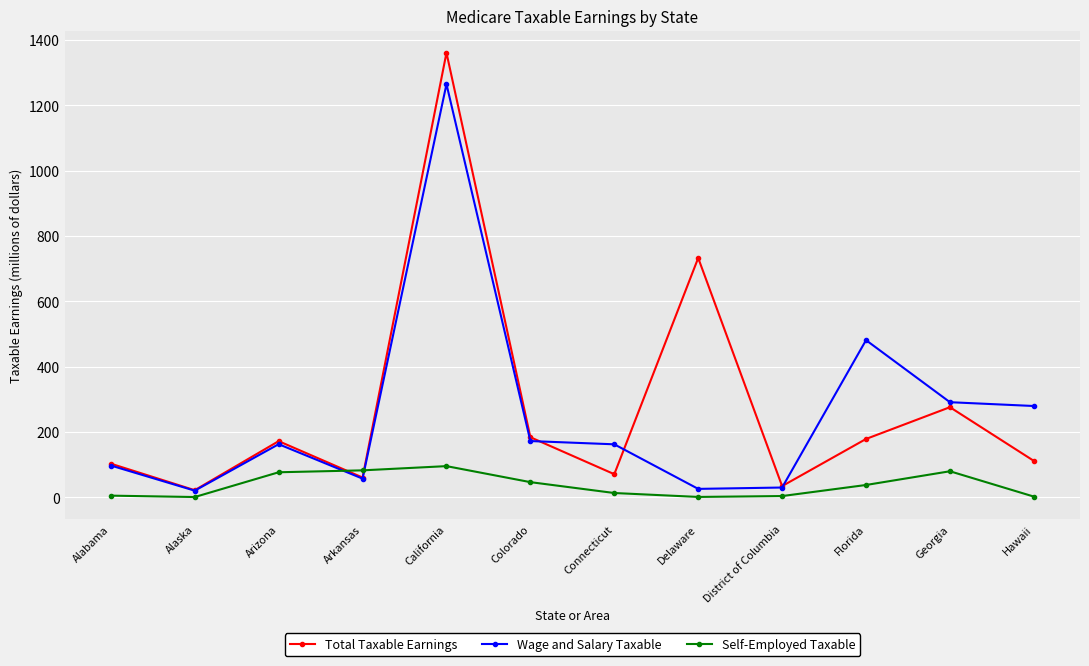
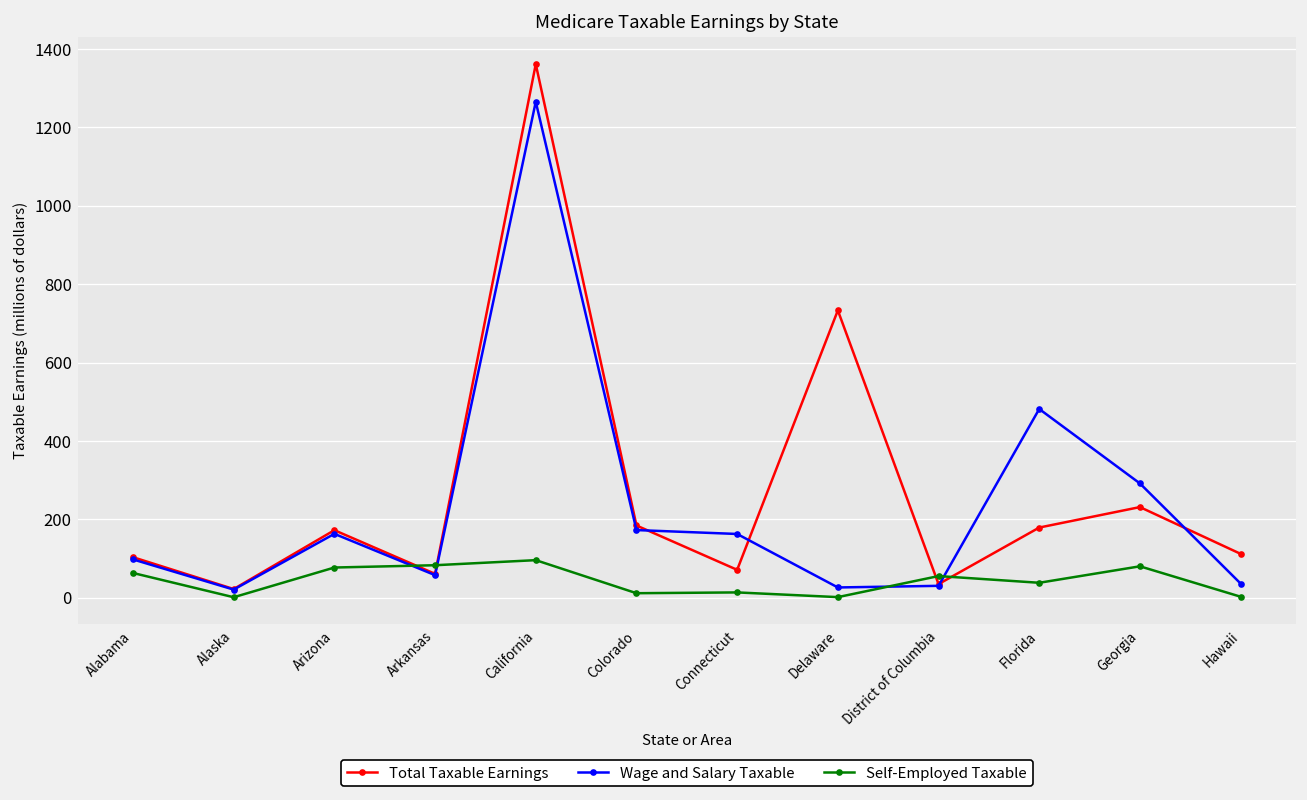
Self-Employed Taxable, Alabama: 10 -> 60
Self-Employed Taxable, Colorado: 50 -> 10
Self-Employed Taxable, District of Columbia: 0 -> 60
Total Taxable Earnings, Georgia: 280 -> 230
Wage and Salary Taxable, Hawaii: 280 -> 40
